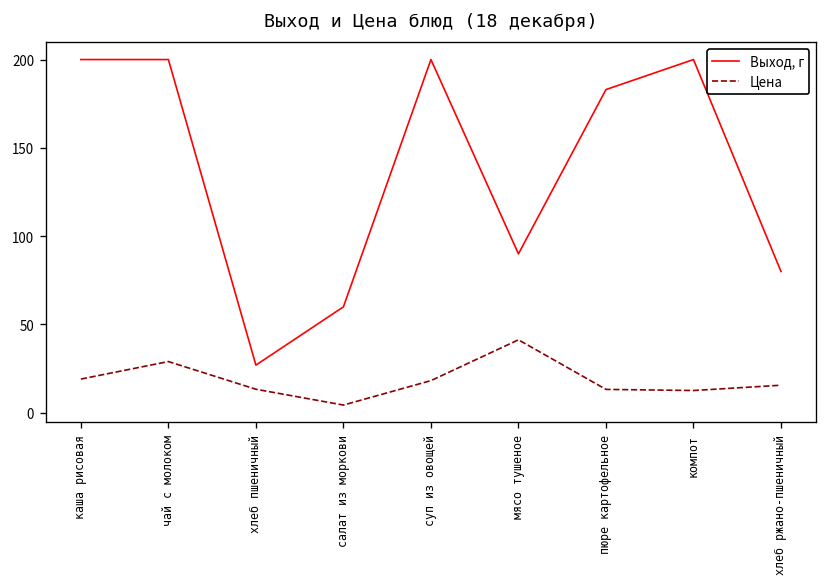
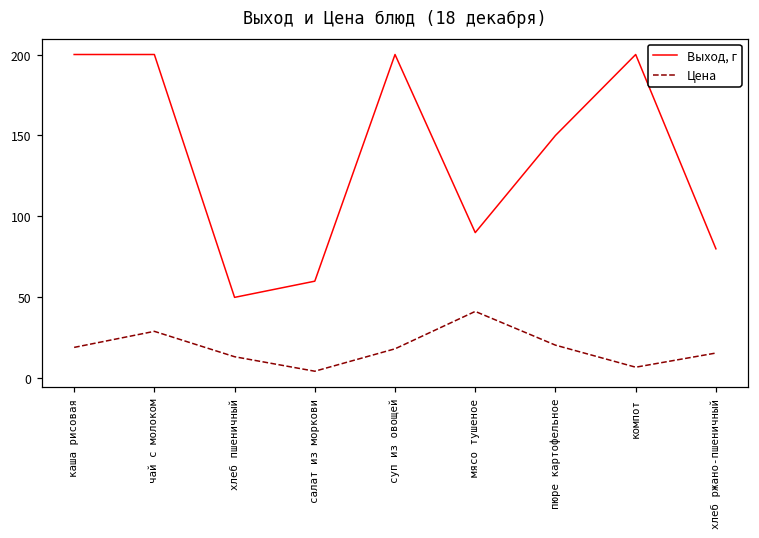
Выход, г, хлеб пшеничный: 27 -> 50
Выход, г, пюре картофельное: 183 -> 150
Цена, пюре картофельное: 13 -> 20
Цена, компот: 13 -> 7
